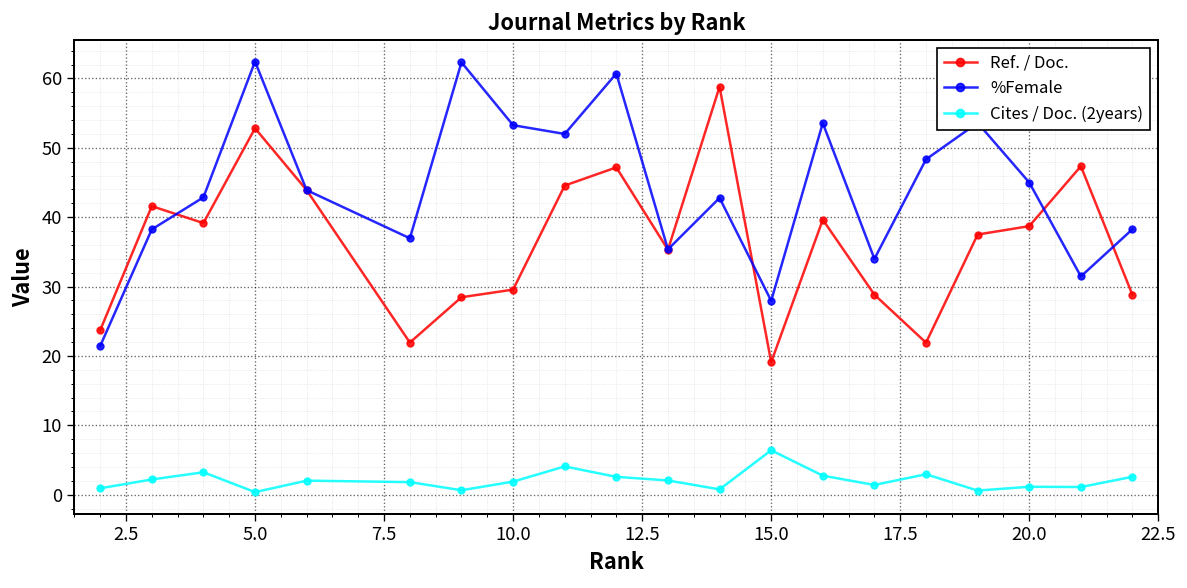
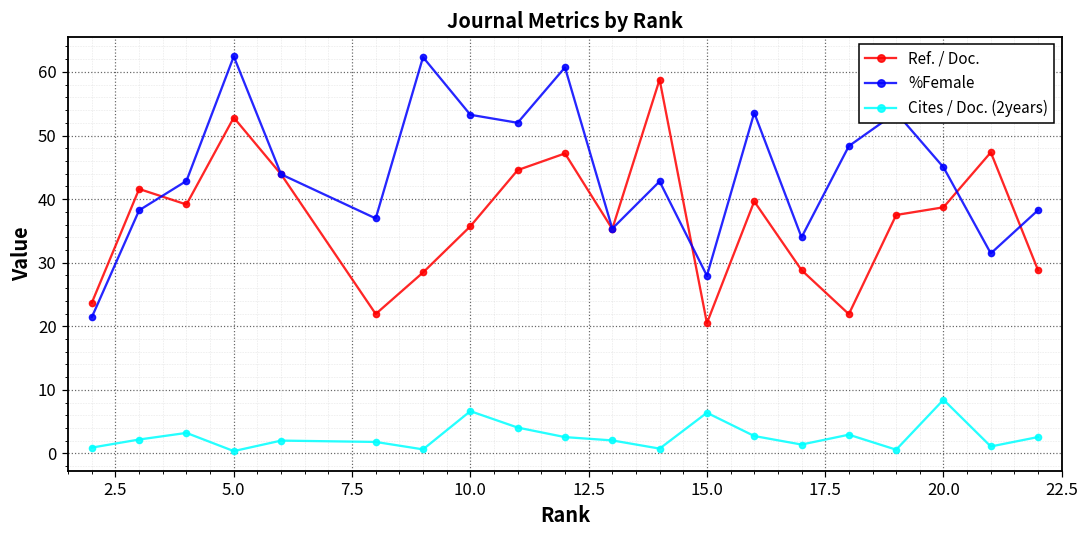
Ref. / Doc., 10.0: 30 -> 36
Cites / Doc. (2years), 10.0: 2 -> 7
Ref. / Doc., 15.0: 19 -> 21
Cites / Doc. (2years), 20.0: 1 -> 8
